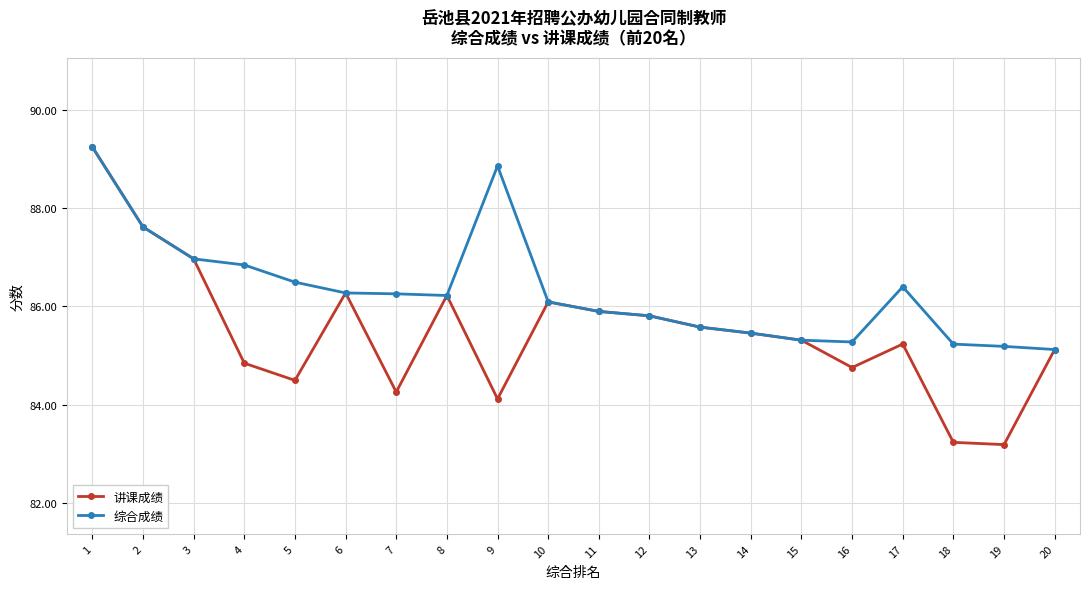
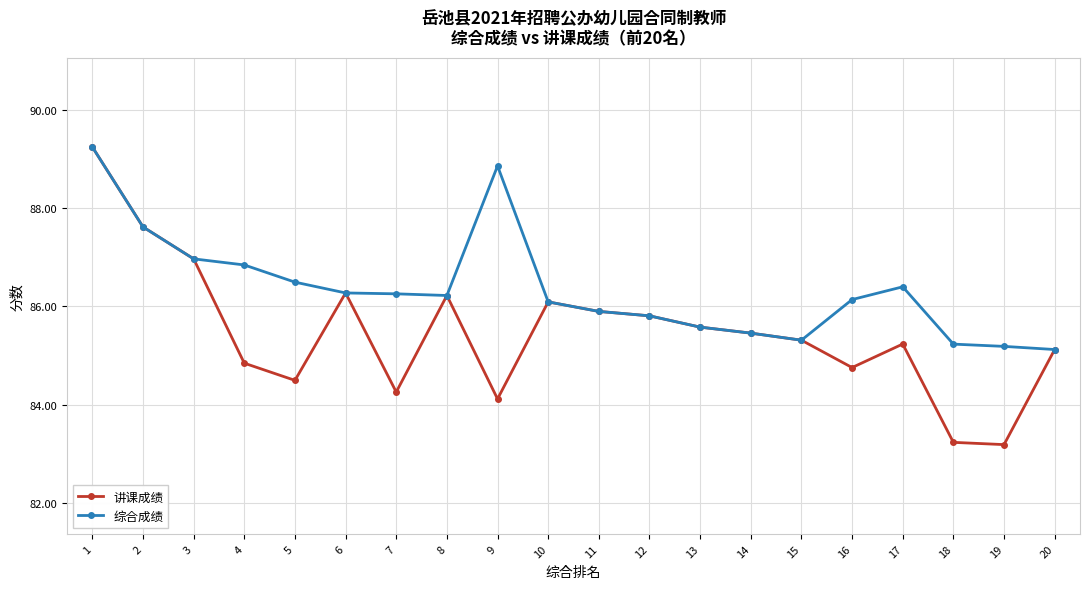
综合成绩, 16: 85.3 -> 86.1
